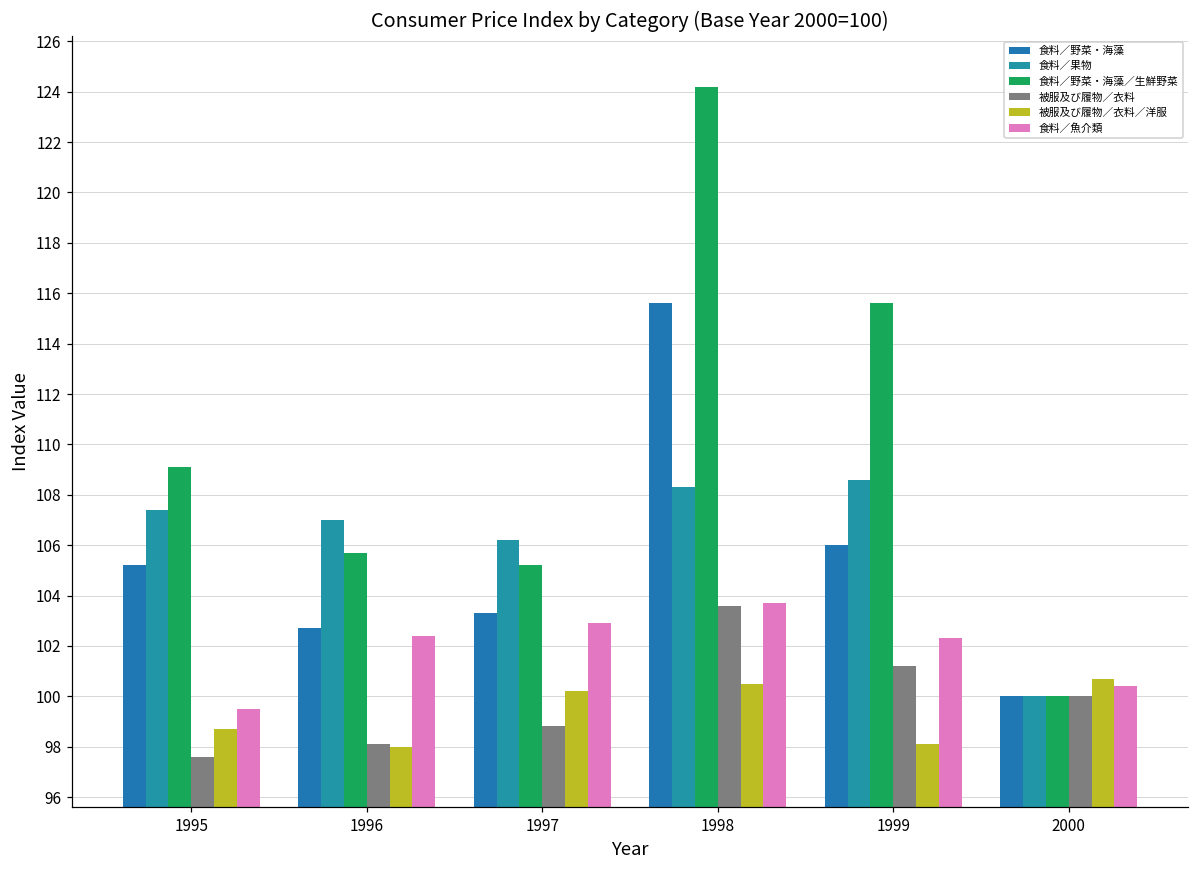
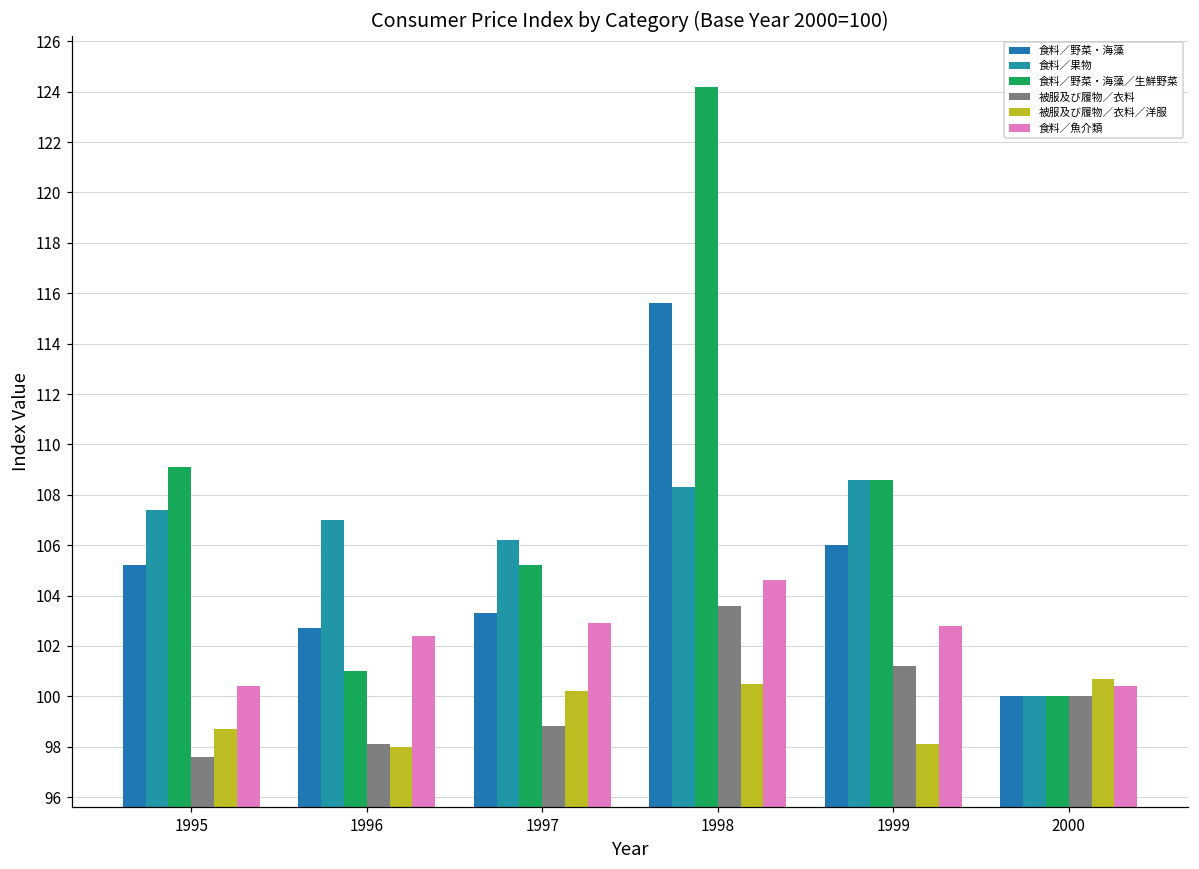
食料／魚介類, 1995: 99.5 -> 100.4
食料／野菜・海藻／生鮮野菜, 1996: 105.7 -> 101.0
食料／魚介類, 1998: 103.7 -> 104.6
食料／野菜・海藻／生鮮野菜, 1999: 115.6 -> 108.6
食料／魚介類, 1999: 102.3 -> 102.8
